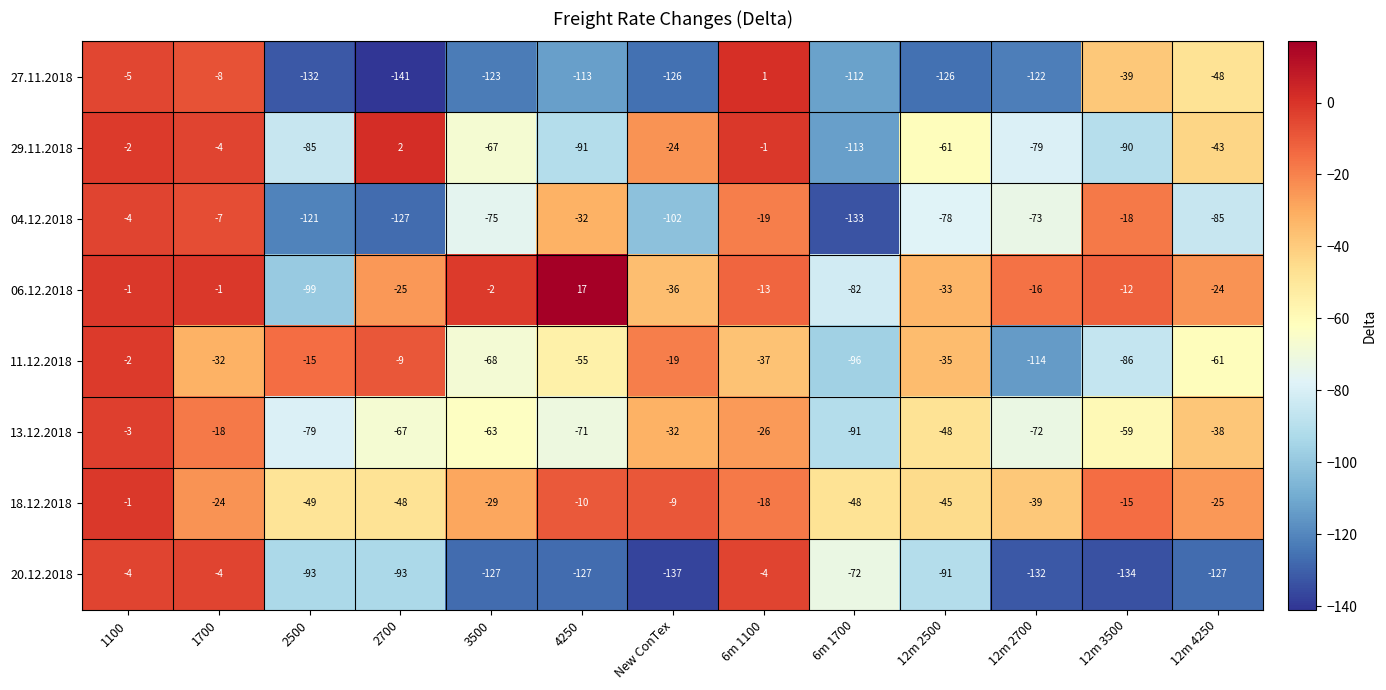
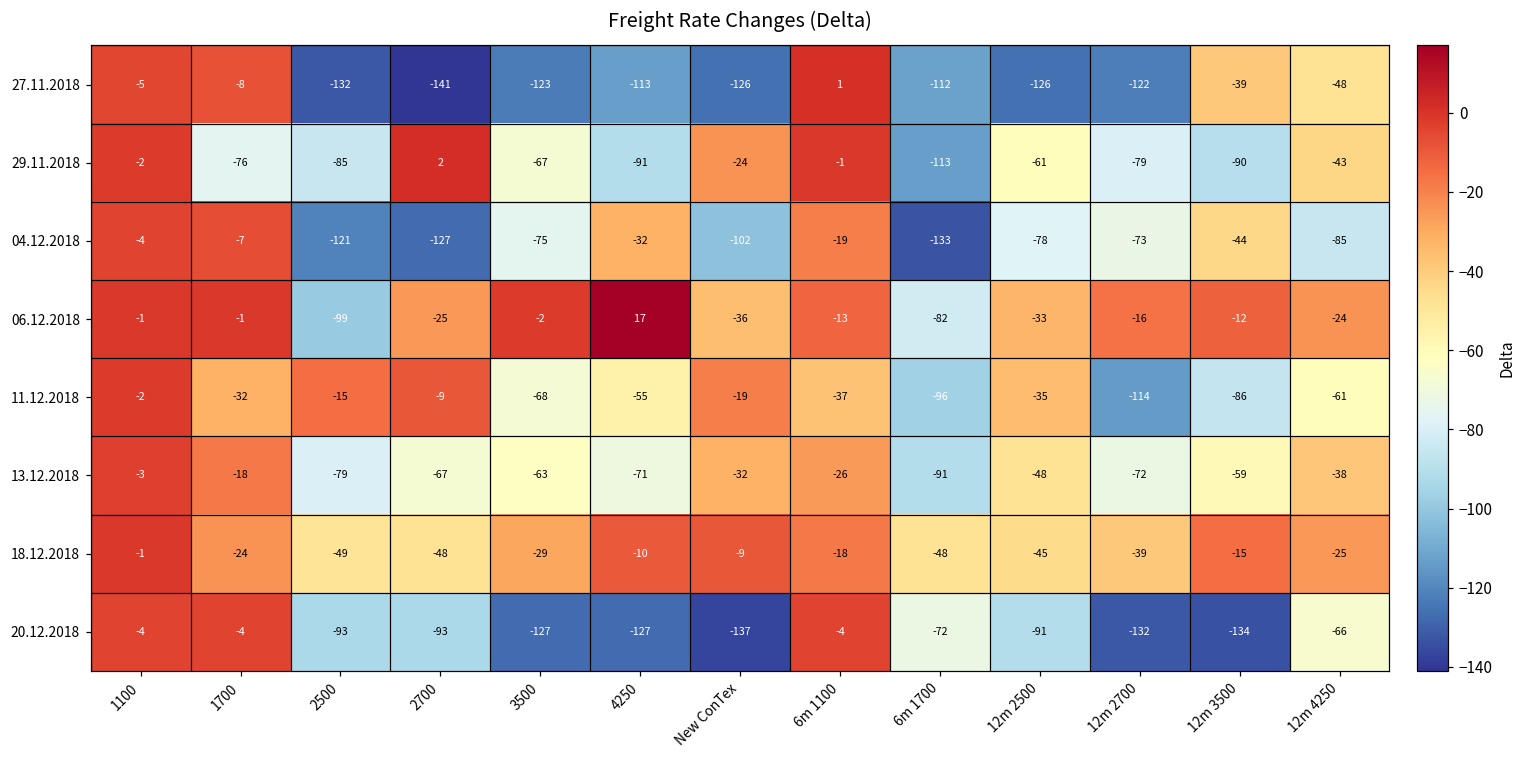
29.11.2018, 1700: -4 -> -76
04.12.2018, 12m 3500: -18 -> -44
20.12.2018, 12m 4250: -127 -> -66
